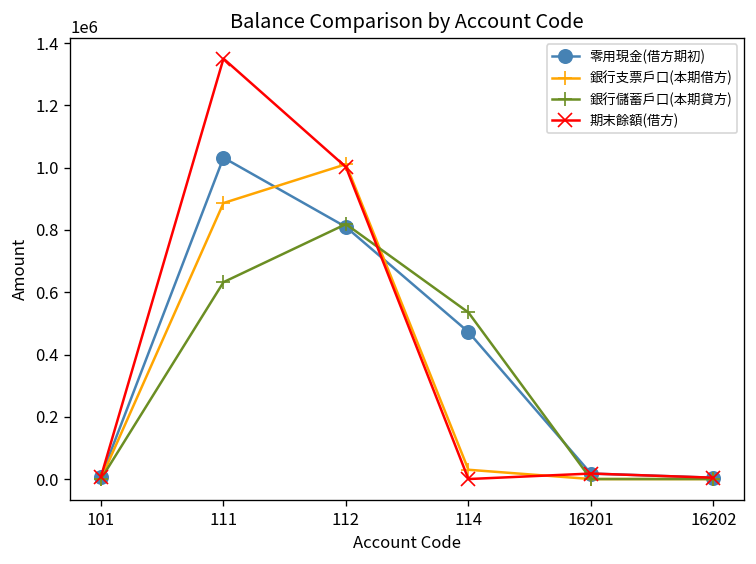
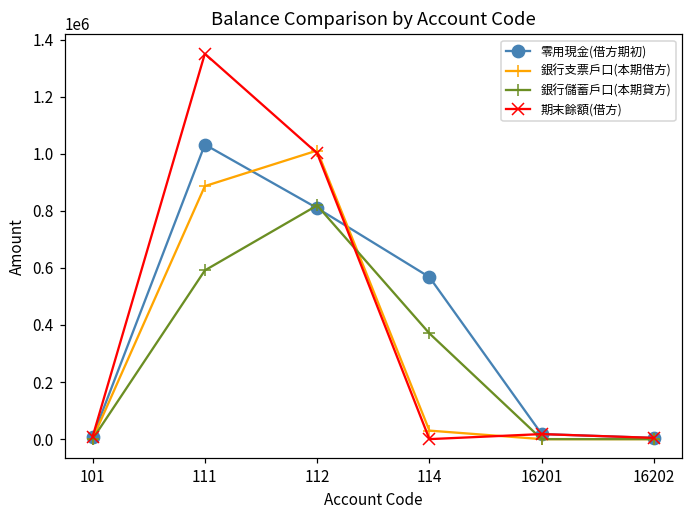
銀行儲蓄戶口(本期貸方), 111: 630000 -> 590000
零用現金(借方期初), 114: 470000 -> 570000
銀行儲蓄戶口(本期貸方), 114: 540000 -> 370000
